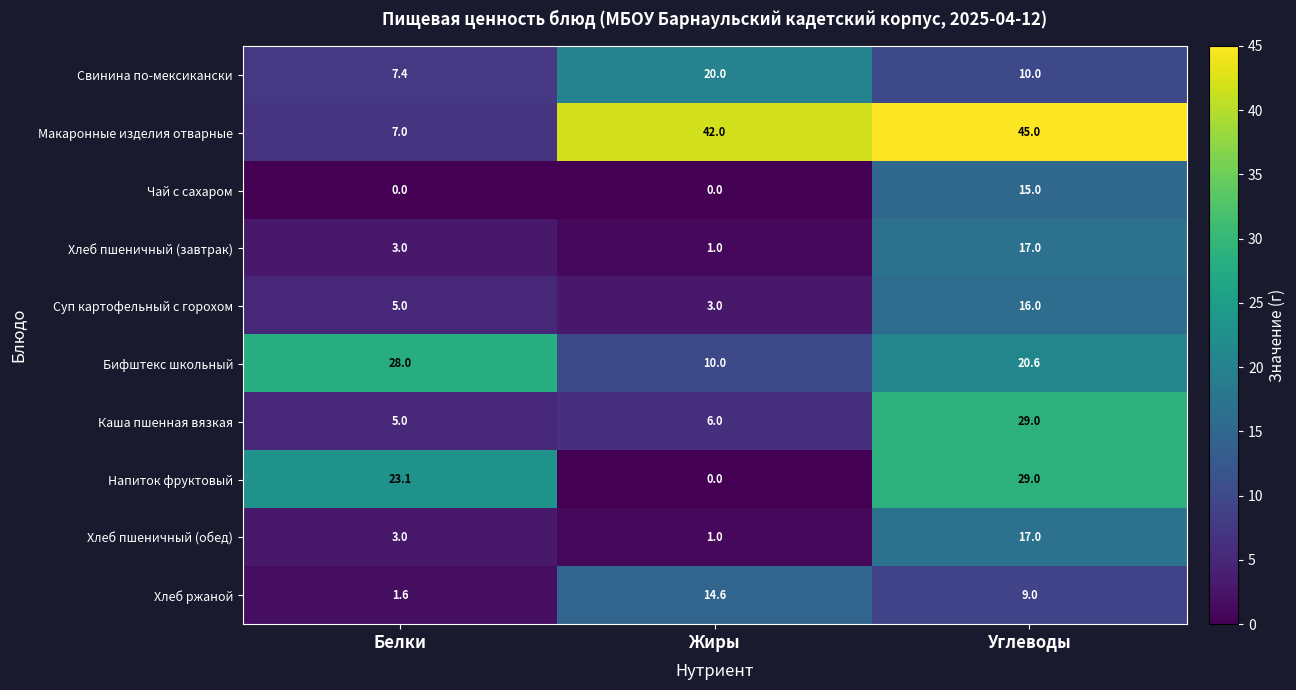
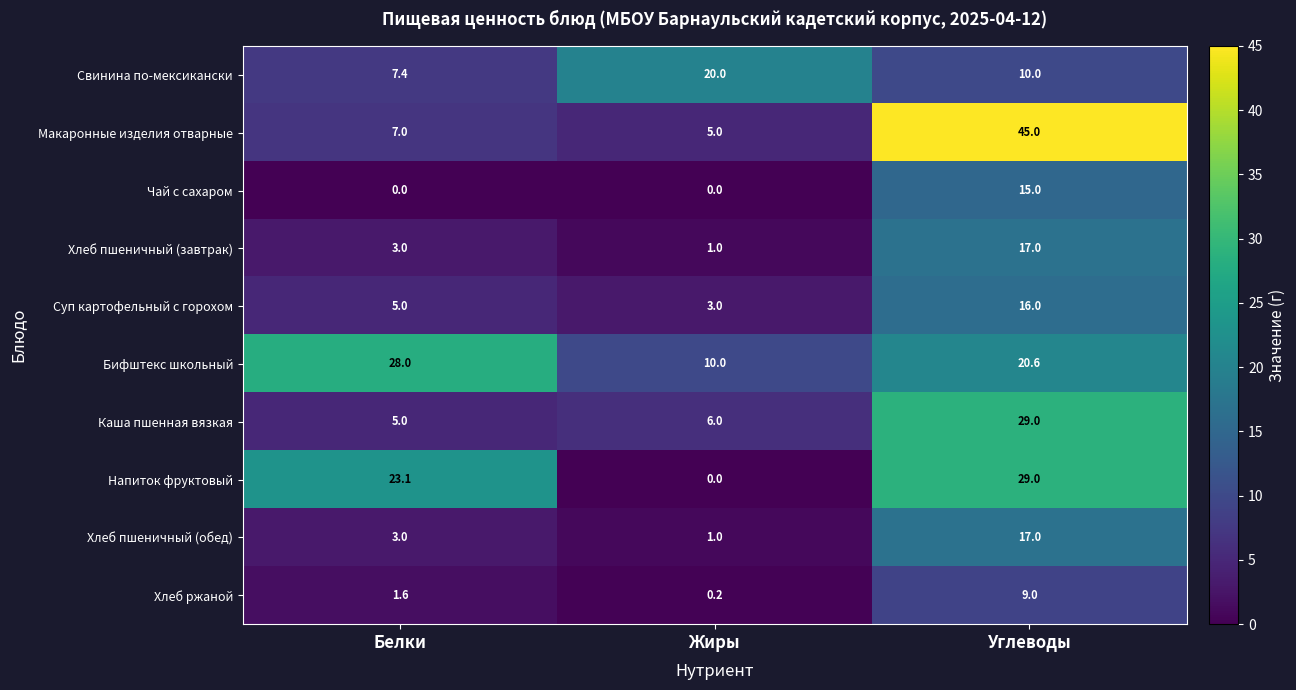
Макаронные изделия отварные, Жиры: 42.0 -> 5.0
Хлеб ржаной, Жиры: 14.6 -> 0.2
